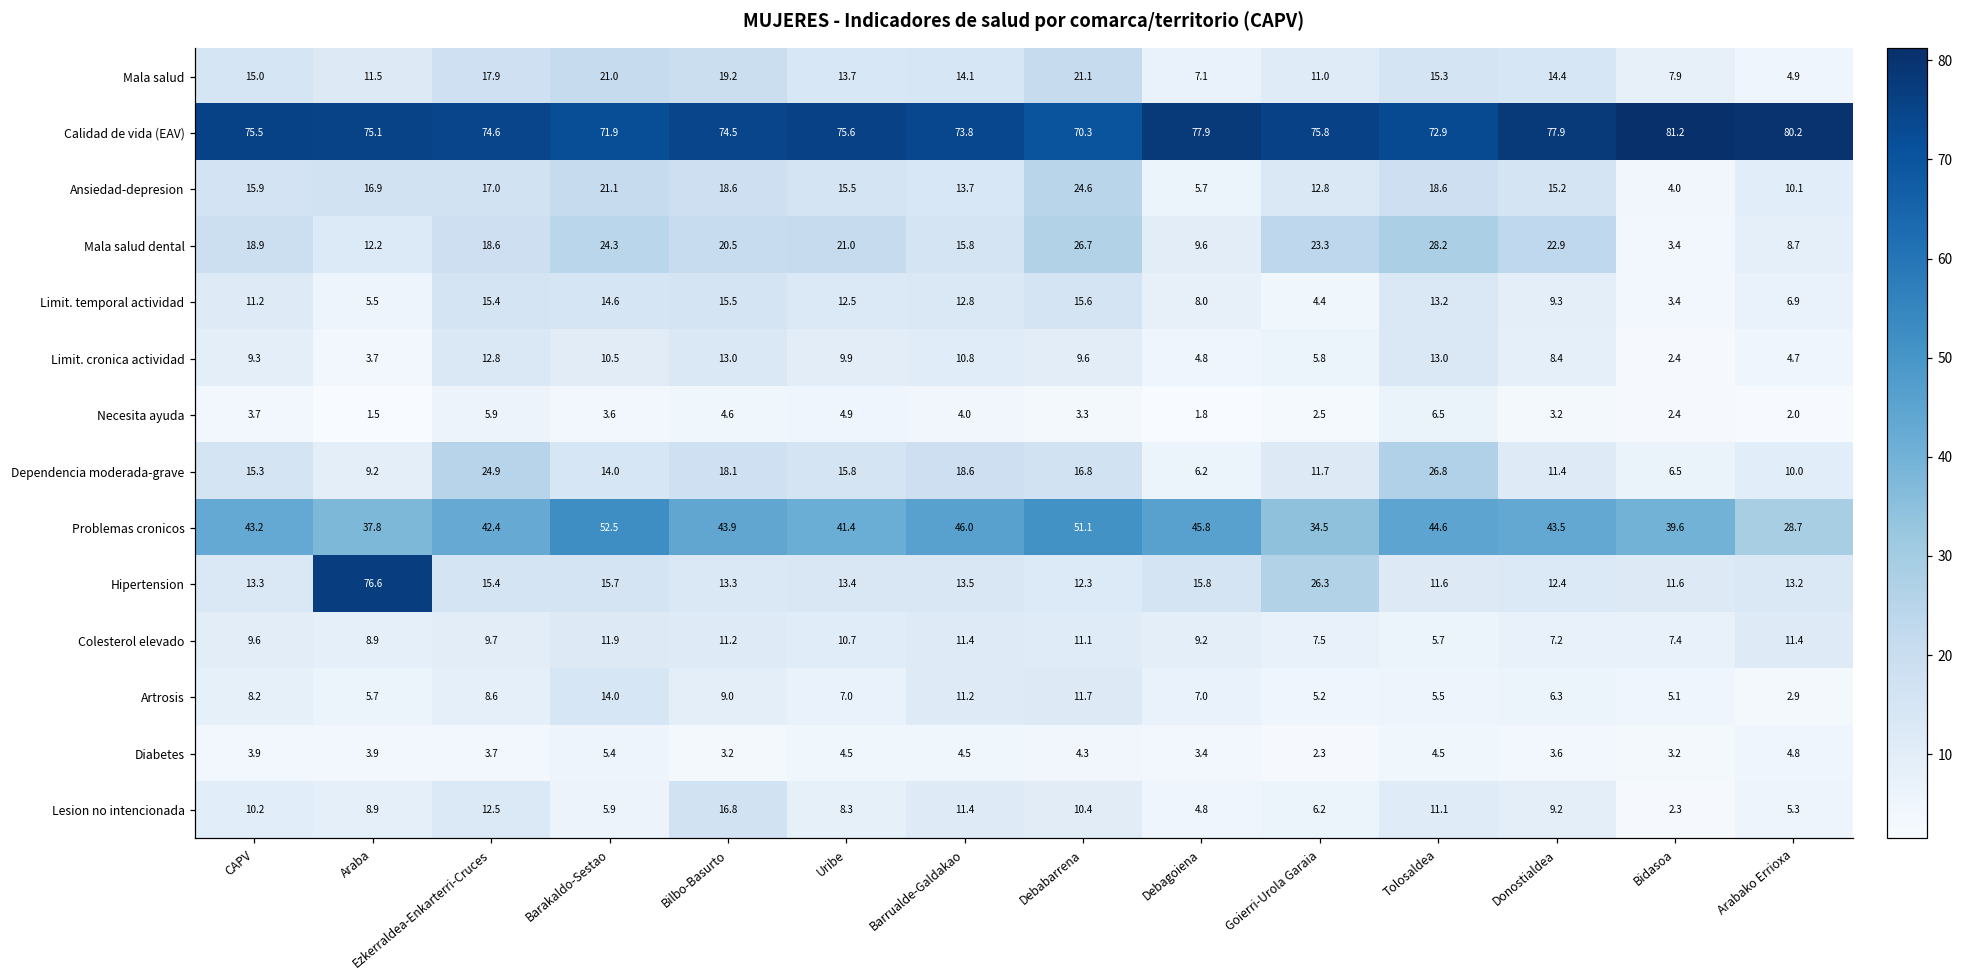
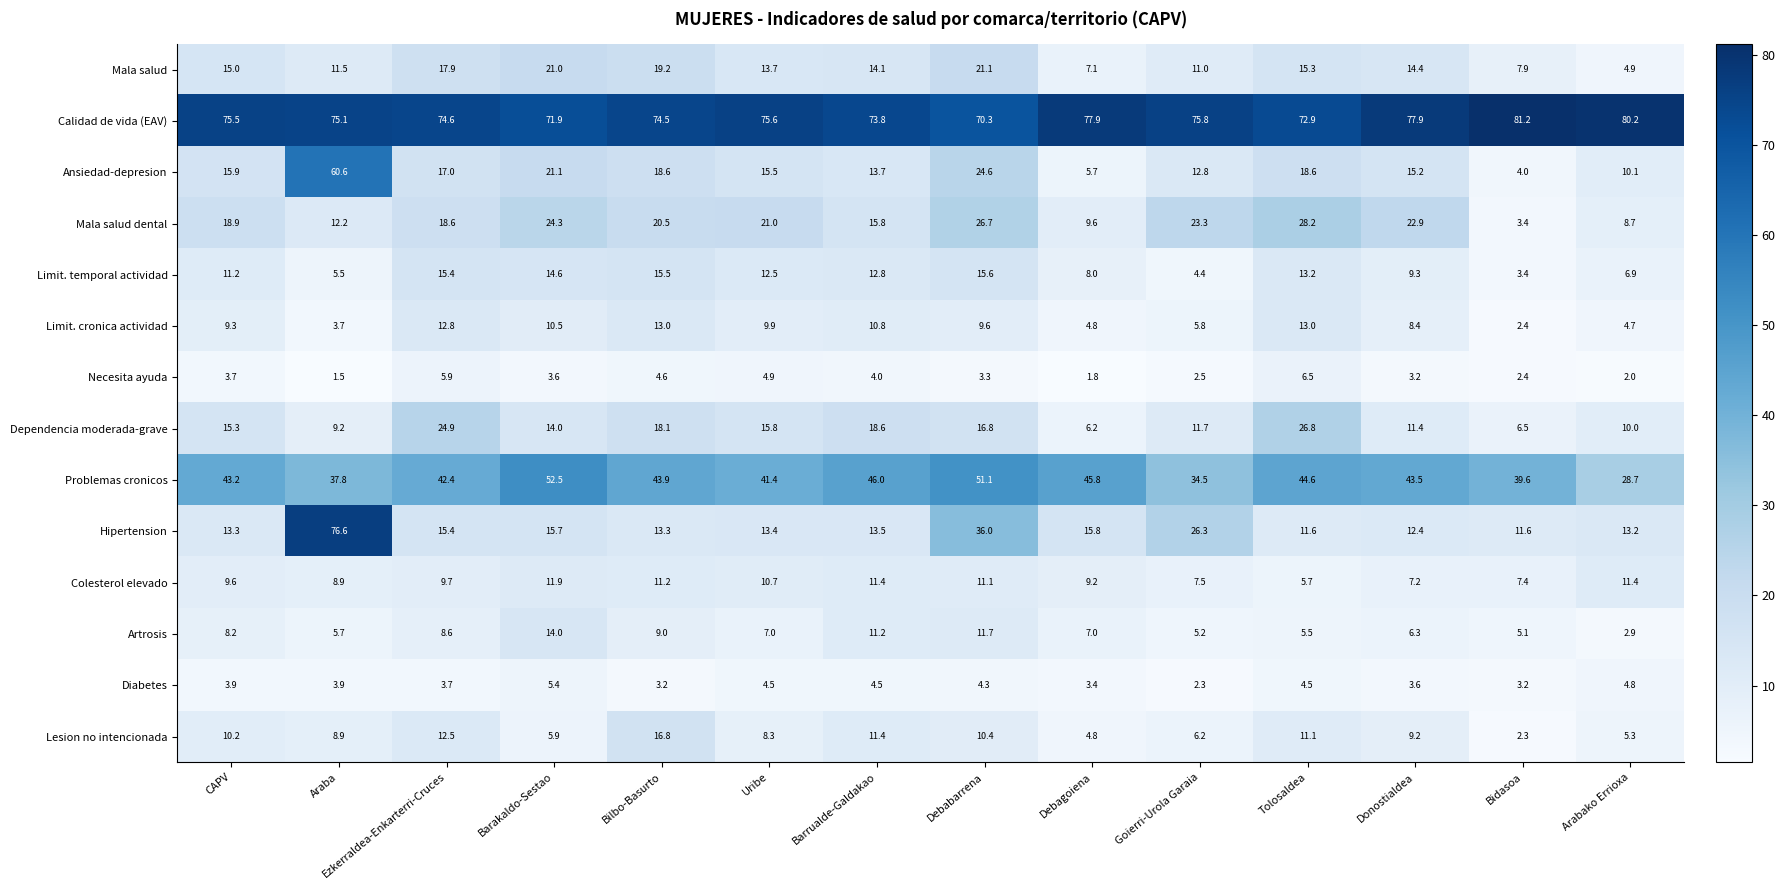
Ansiedad-depresion, Araba: 16.9 -> 60.6
Hipertension, Debabarrena: 12.3 -> 36.0
